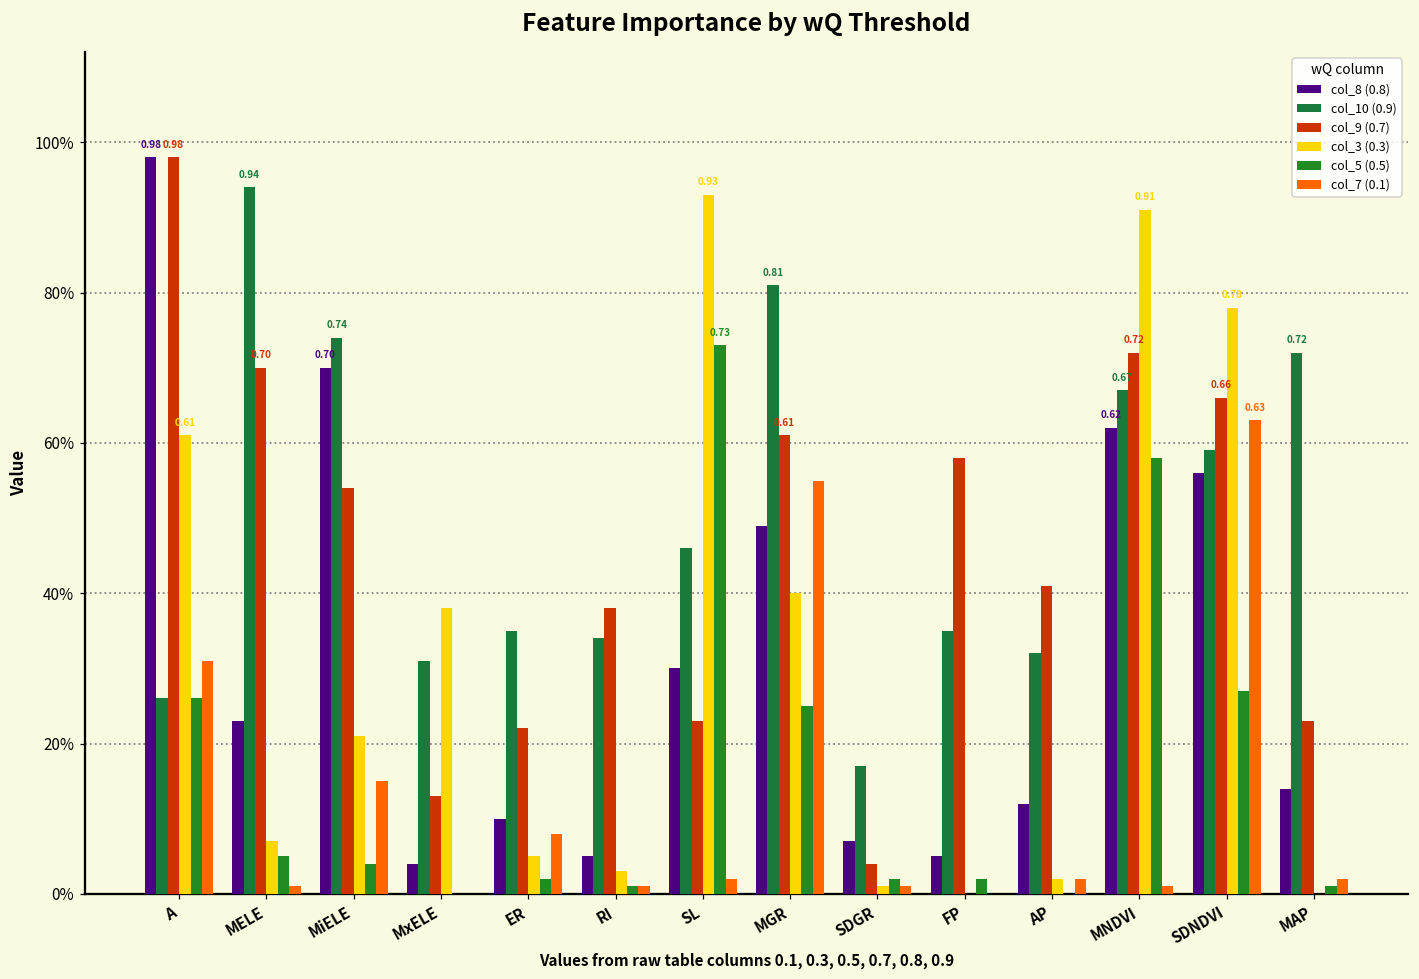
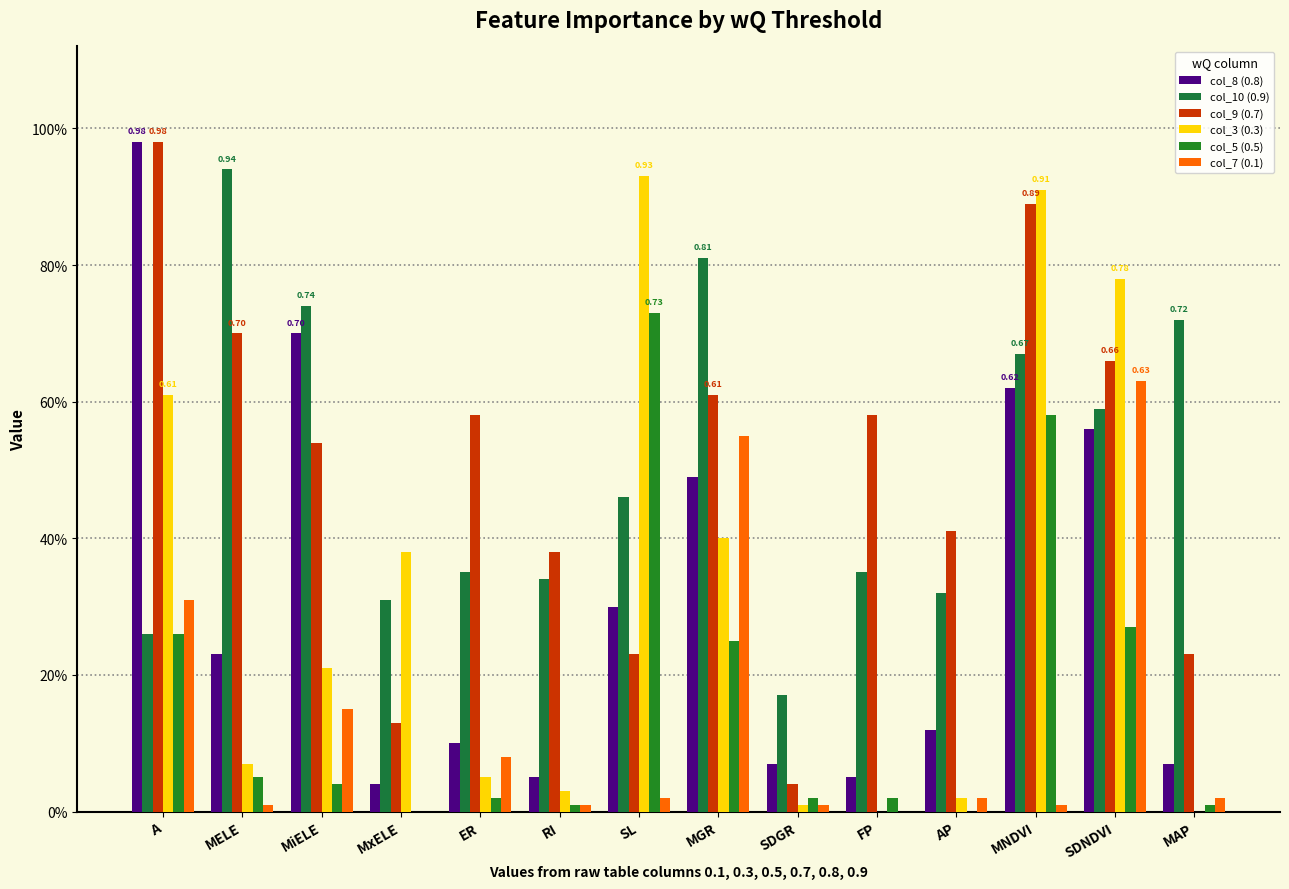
col_9 (0.7), ER: 22% -> 58%
col_9 (0.7), MNDVI: 0.72 -> 0.89
col_8 (0.8), MAP: 14% -> 7%
